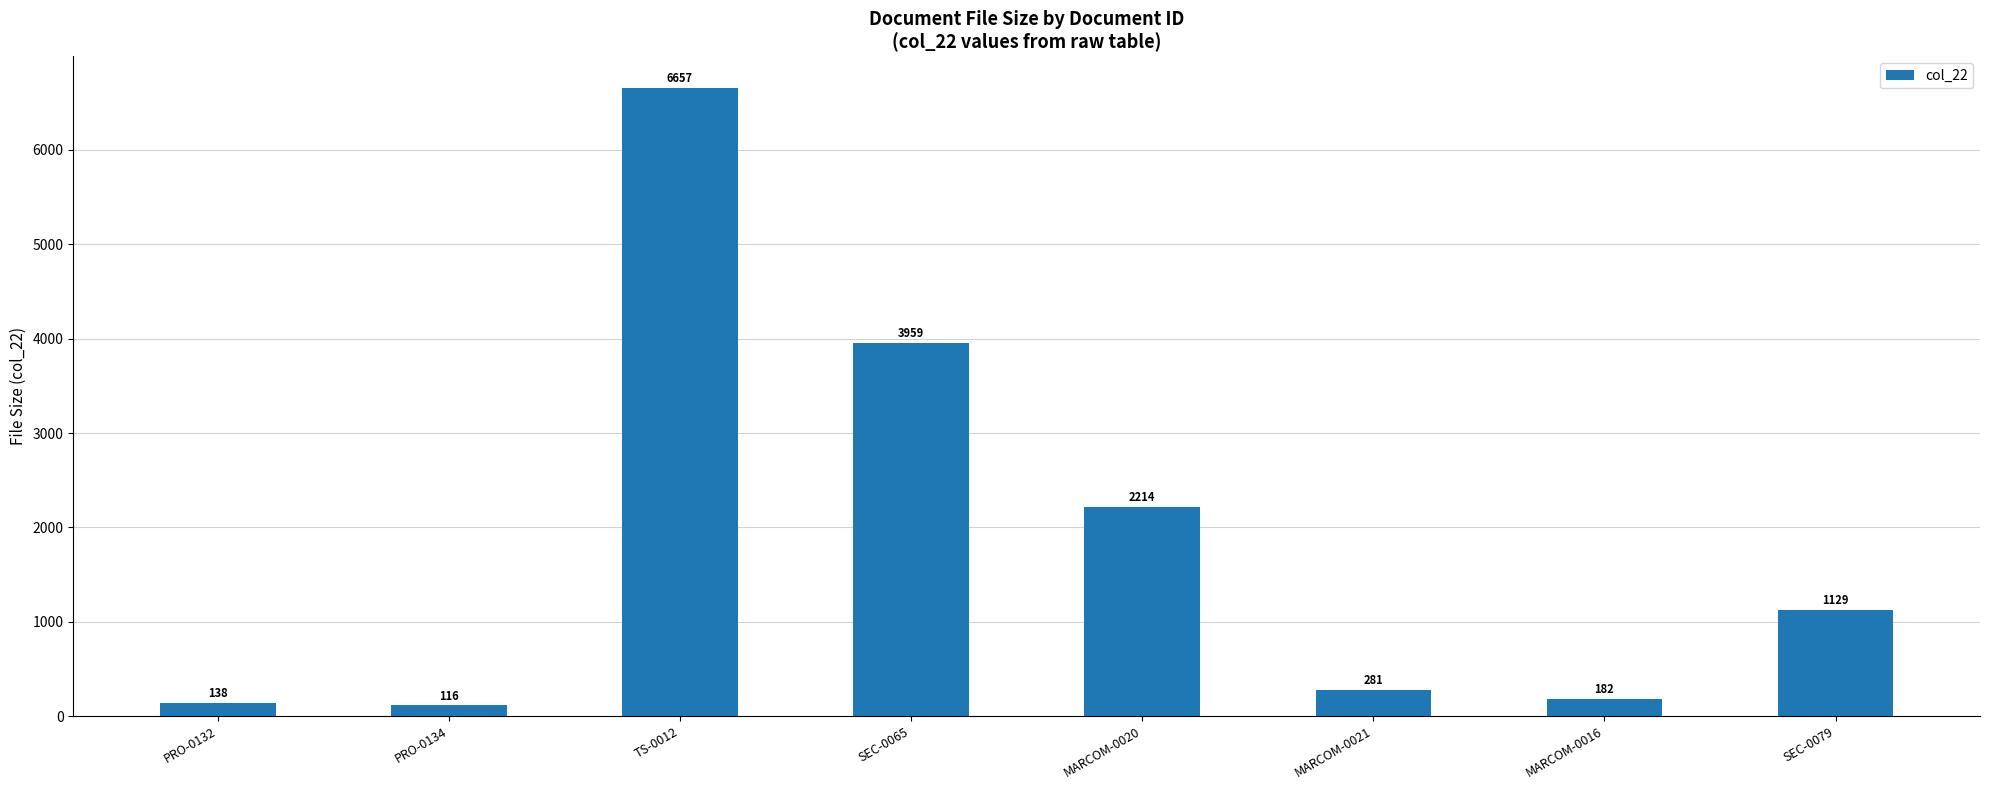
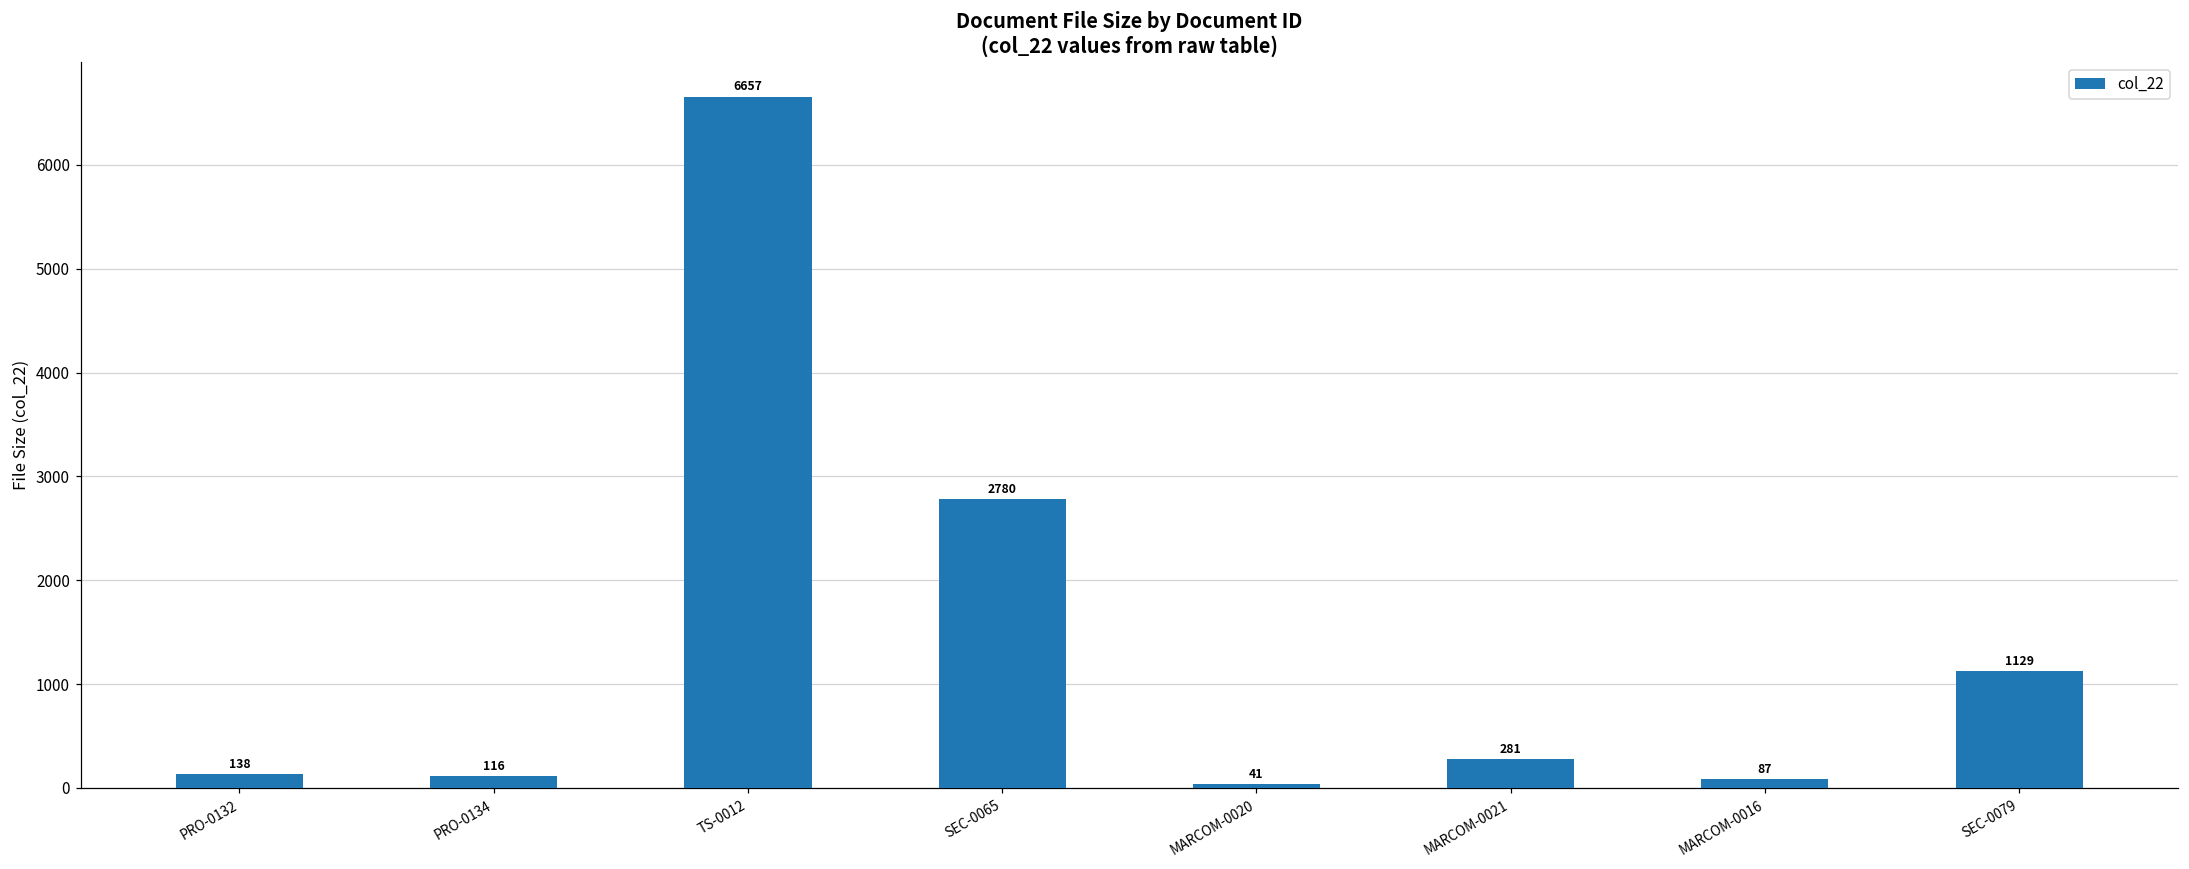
SEC-0065: 3959 -> 2780
MARCOM-0020: 2214 -> 41
MARCOM-0016: 182 -> 87
